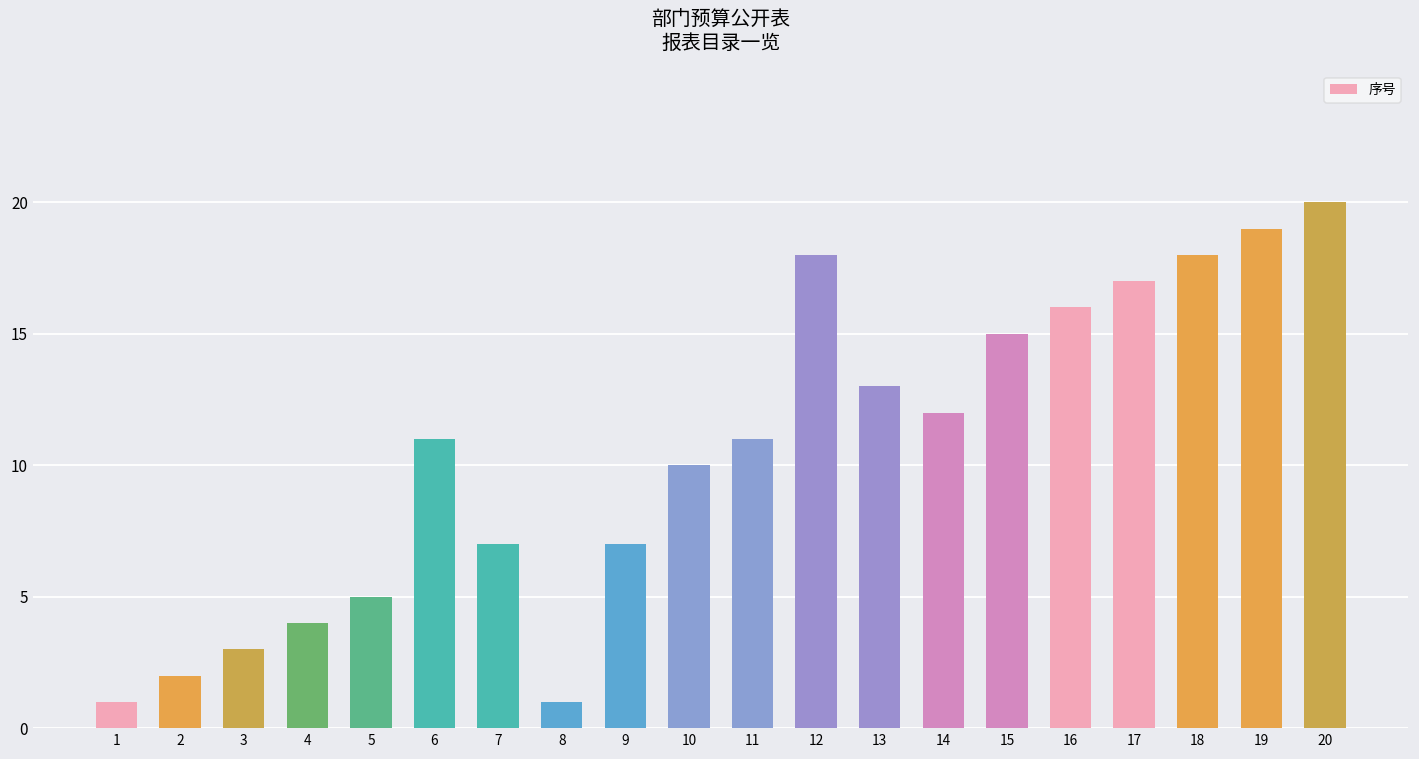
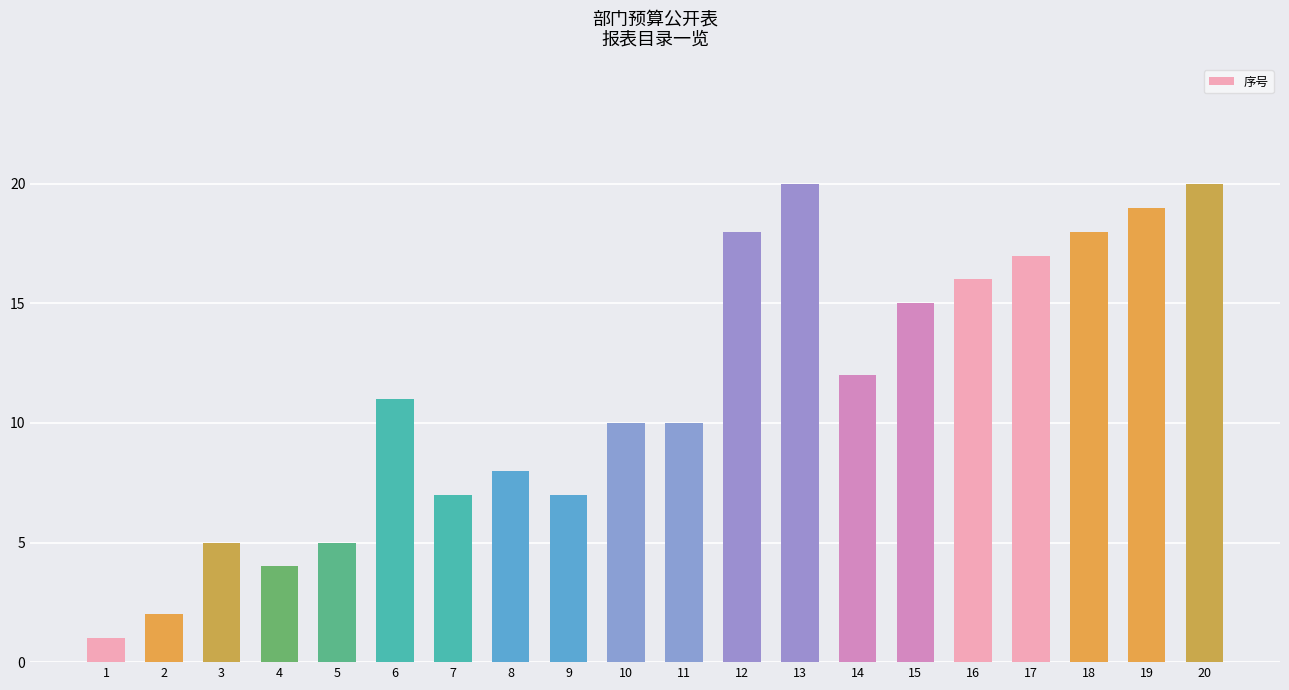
3: 3 -> 5
8: 1 -> 8
11: 11 -> 10
13: 13 -> 20
